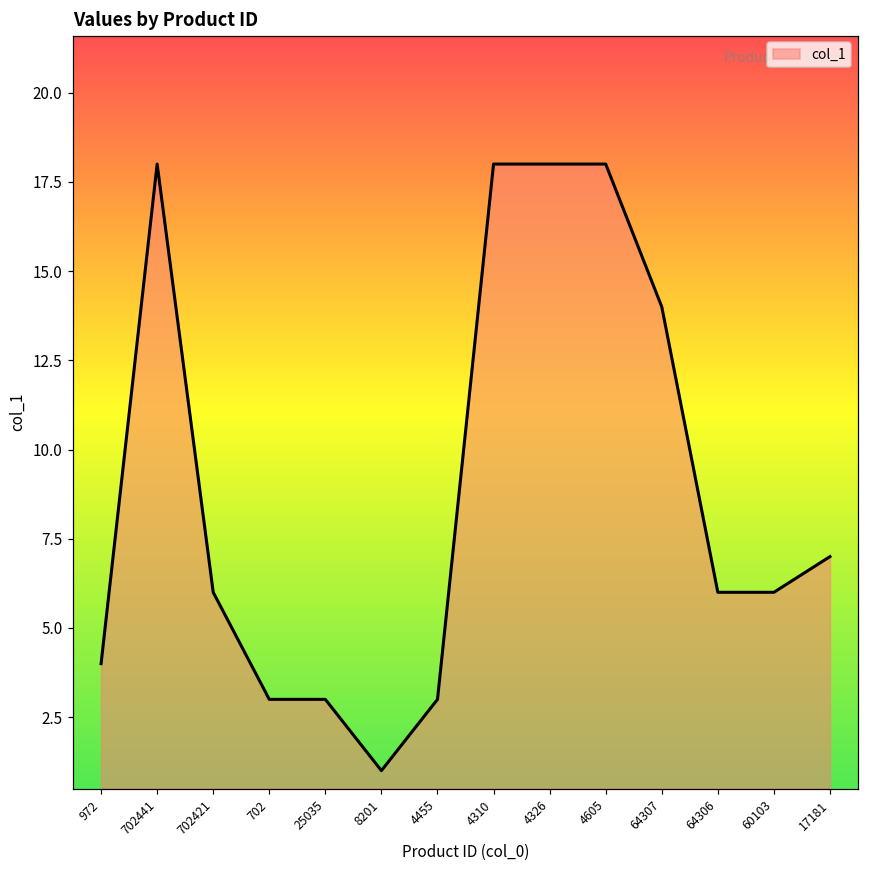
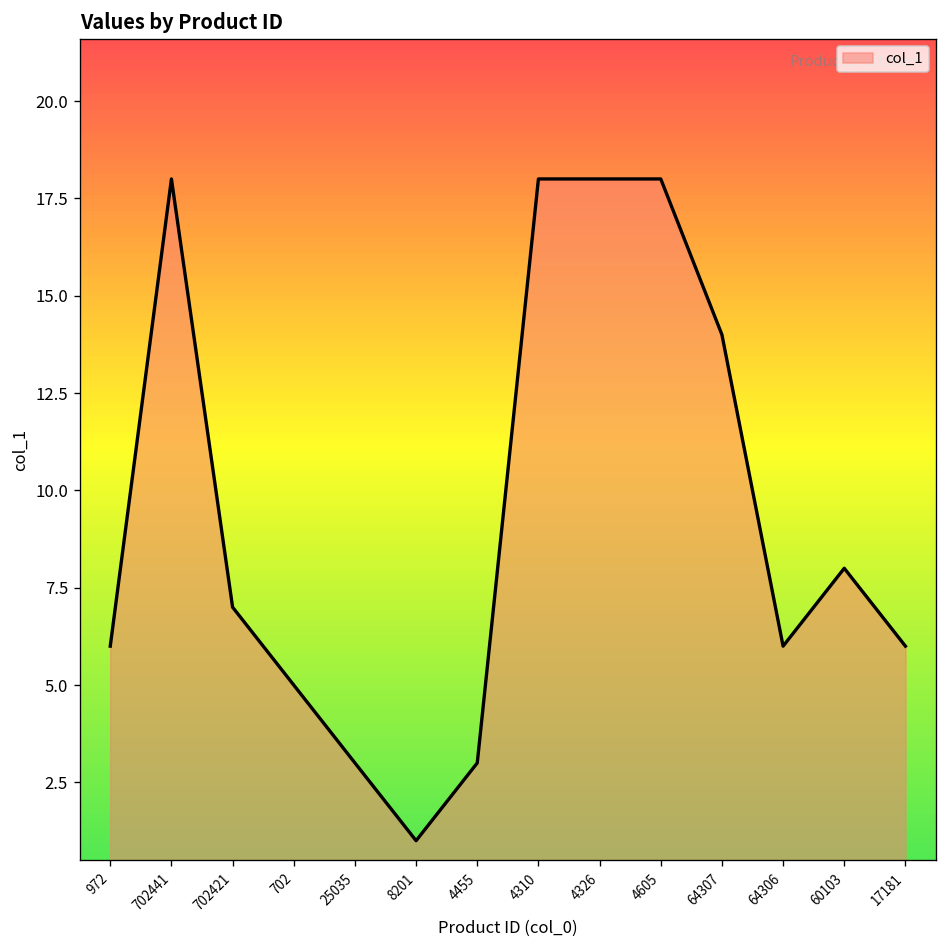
972: 4 -> 6
702421: 6 -> 7
702: 3 -> 5
60103: 6 -> 8
17181: 7 -> 6
